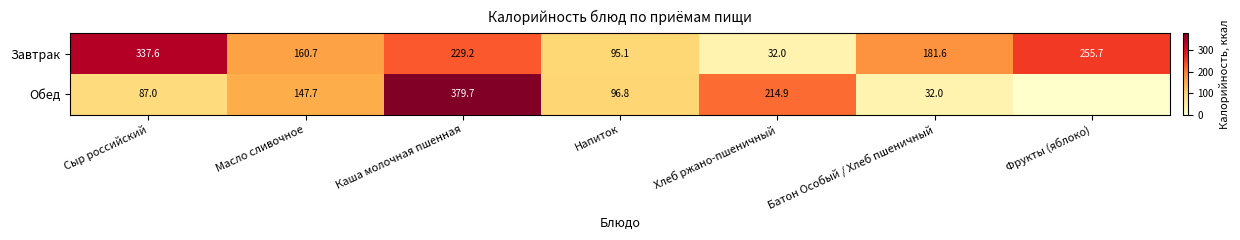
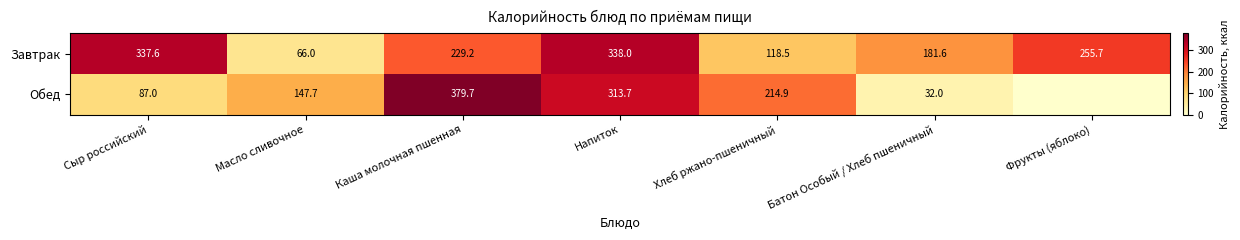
Завтрак, Масло сливочное: 160.7 -> 66.0
Завтрак, Напиток: 95.1 -> 338.0
Завтрак, Хлеб ржано-пшеничный: 32.0 -> 118.5
Обед, Напиток: 96.8 -> 313.7
